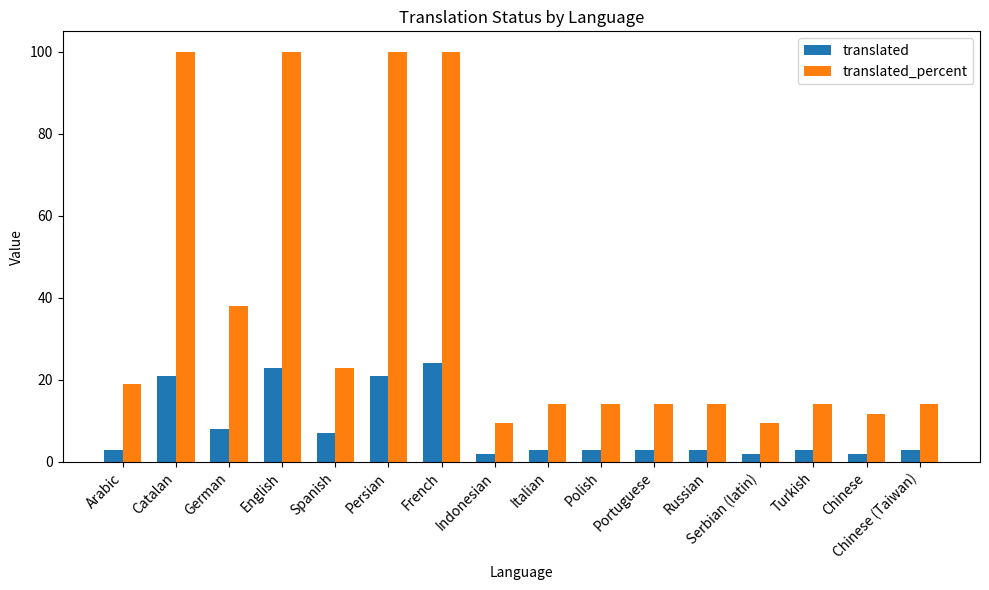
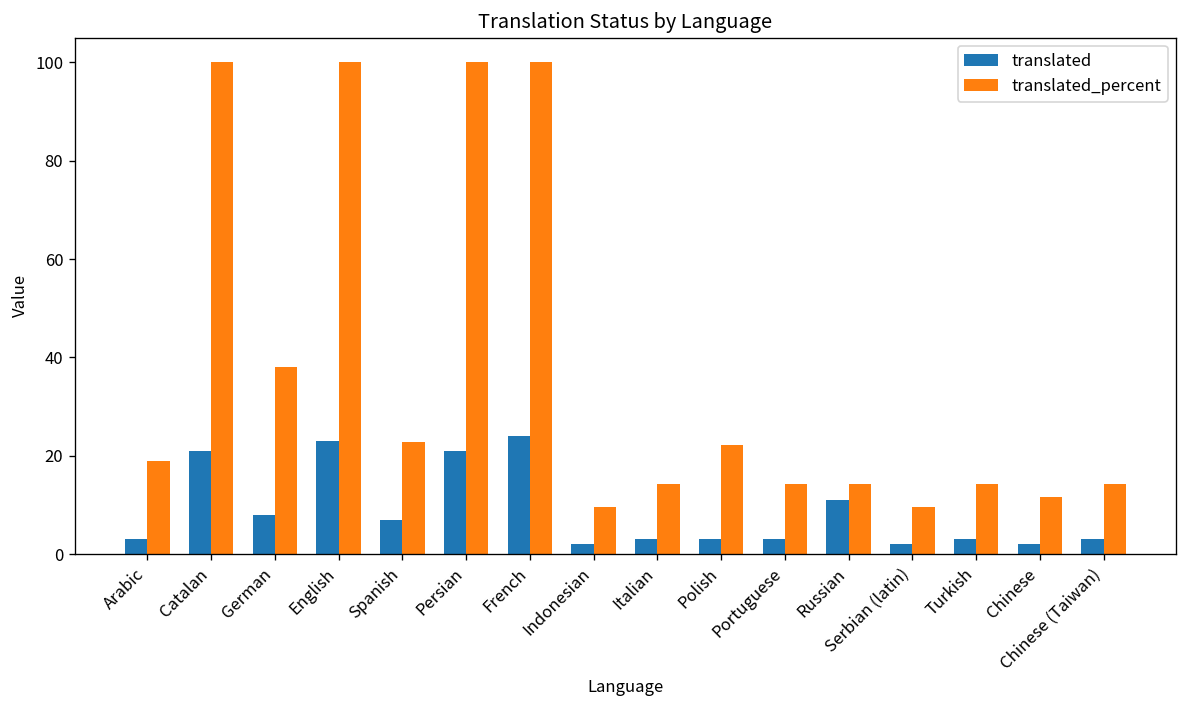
translated_percent, Polish: 14 -> 22
translated, Russian: 3 -> 11
